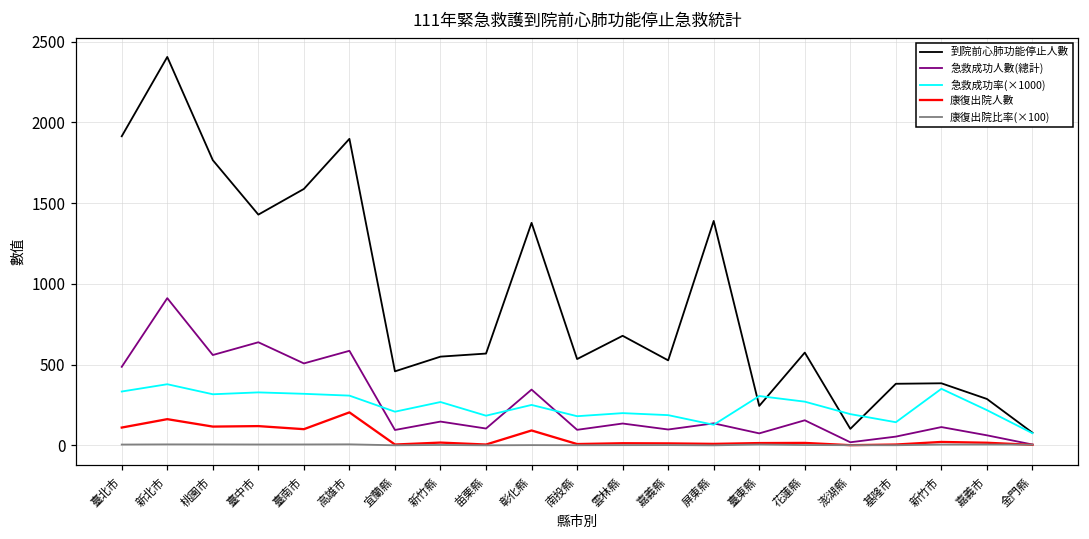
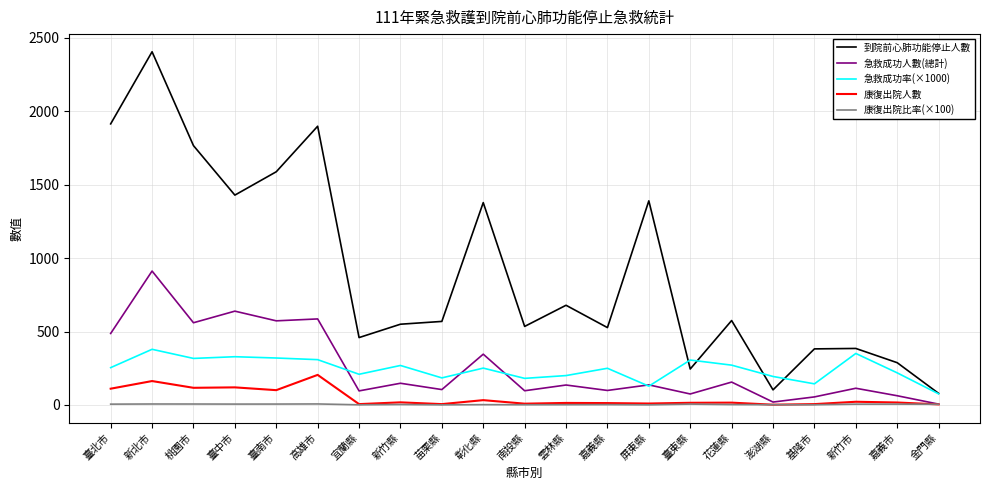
急救成功率(×1000), 臺北市: 330 -> 250
急救成功人數(總計), 臺南市: 510 -> 570
康復出院人數, 彰化縣: 90 -> 30
急救成功率(×1000), 嘉義縣: 190 -> 250
